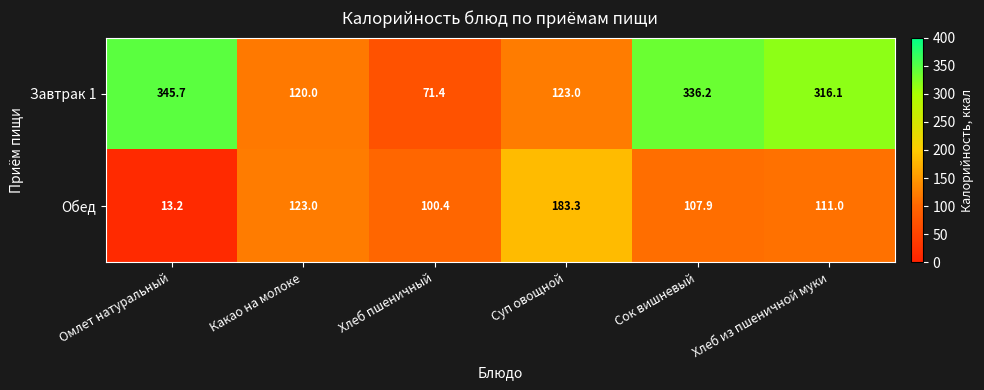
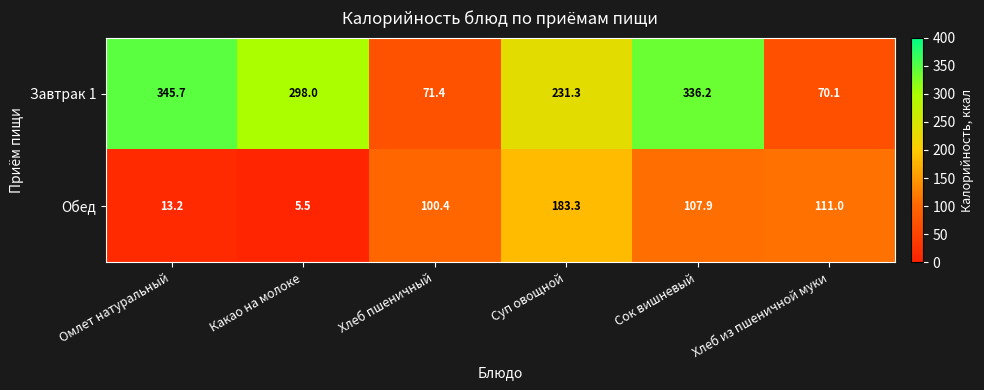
Завтрак 1, Какао на молоке: 120.0 -> 298.0
Завтрак 1, Суп овощной: 123.0 -> 231.3
Завтрак 1, Хлеб из пшеничной муки: 316.1 -> 70.1
Обед, Какао на молоке: 123.0 -> 5.5
